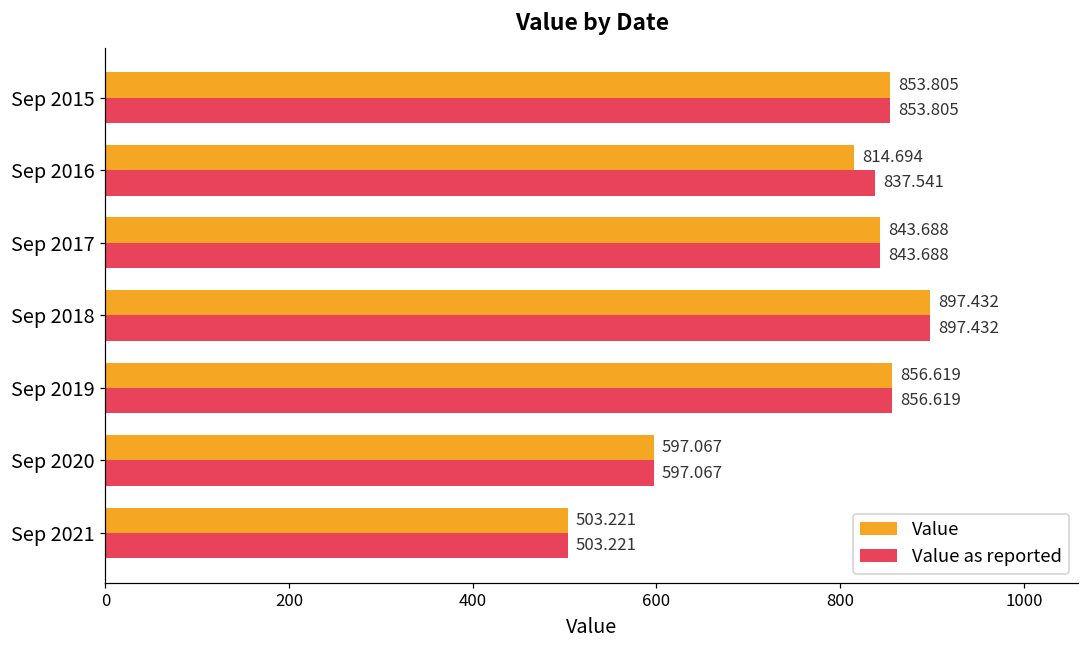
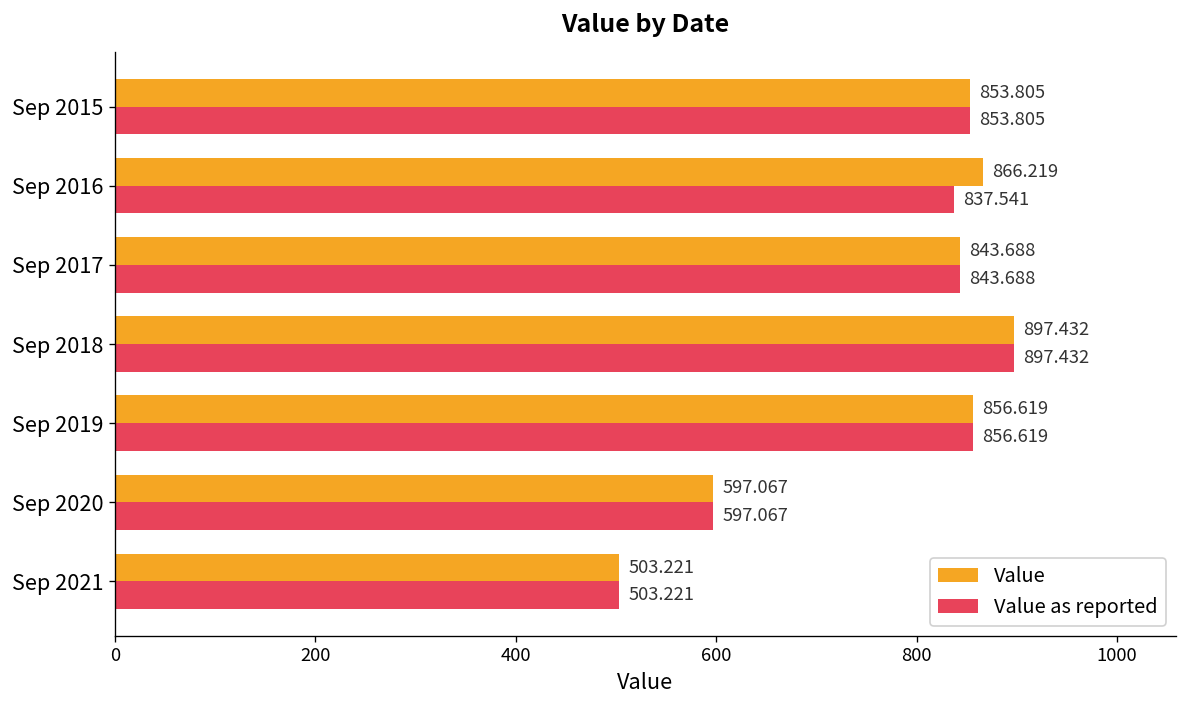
Value, Sep 2016: 814.694 -> 866.219
